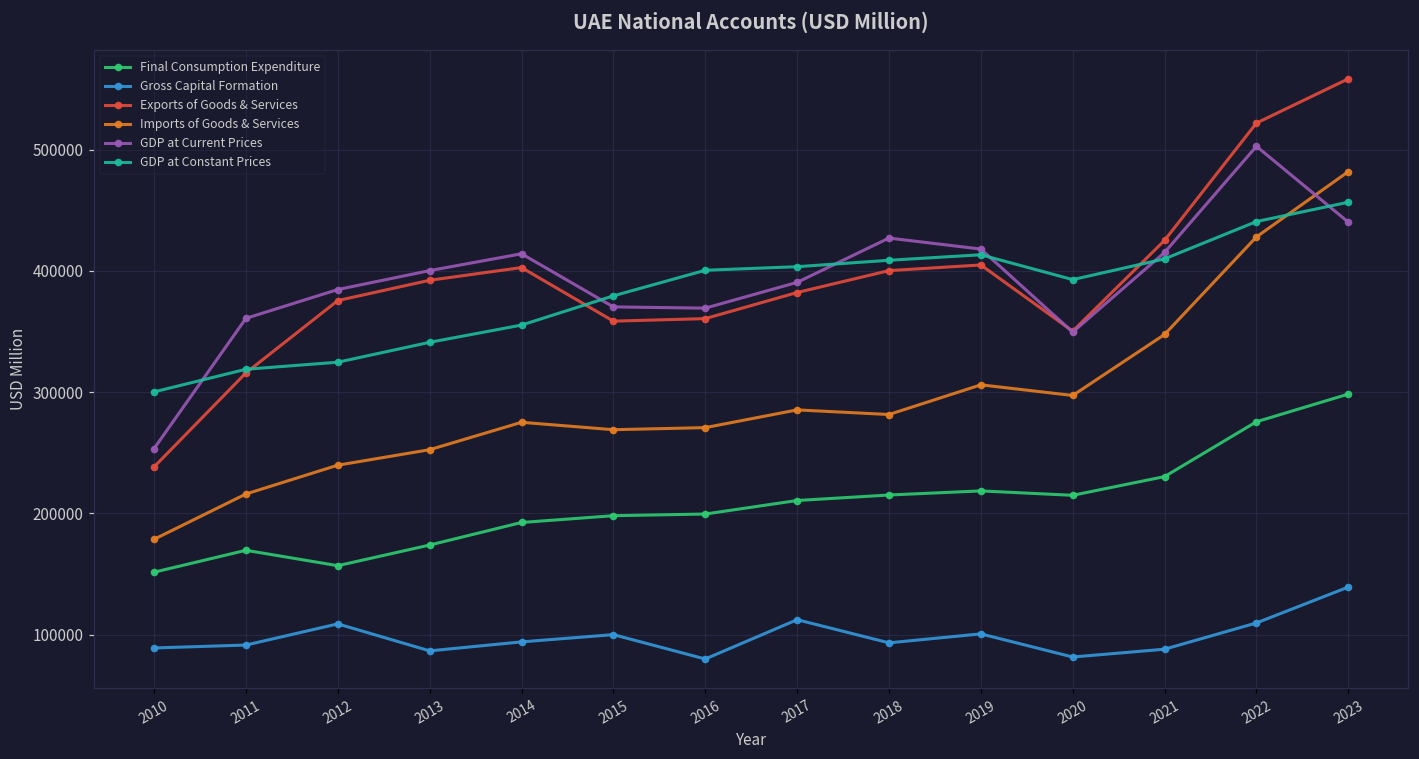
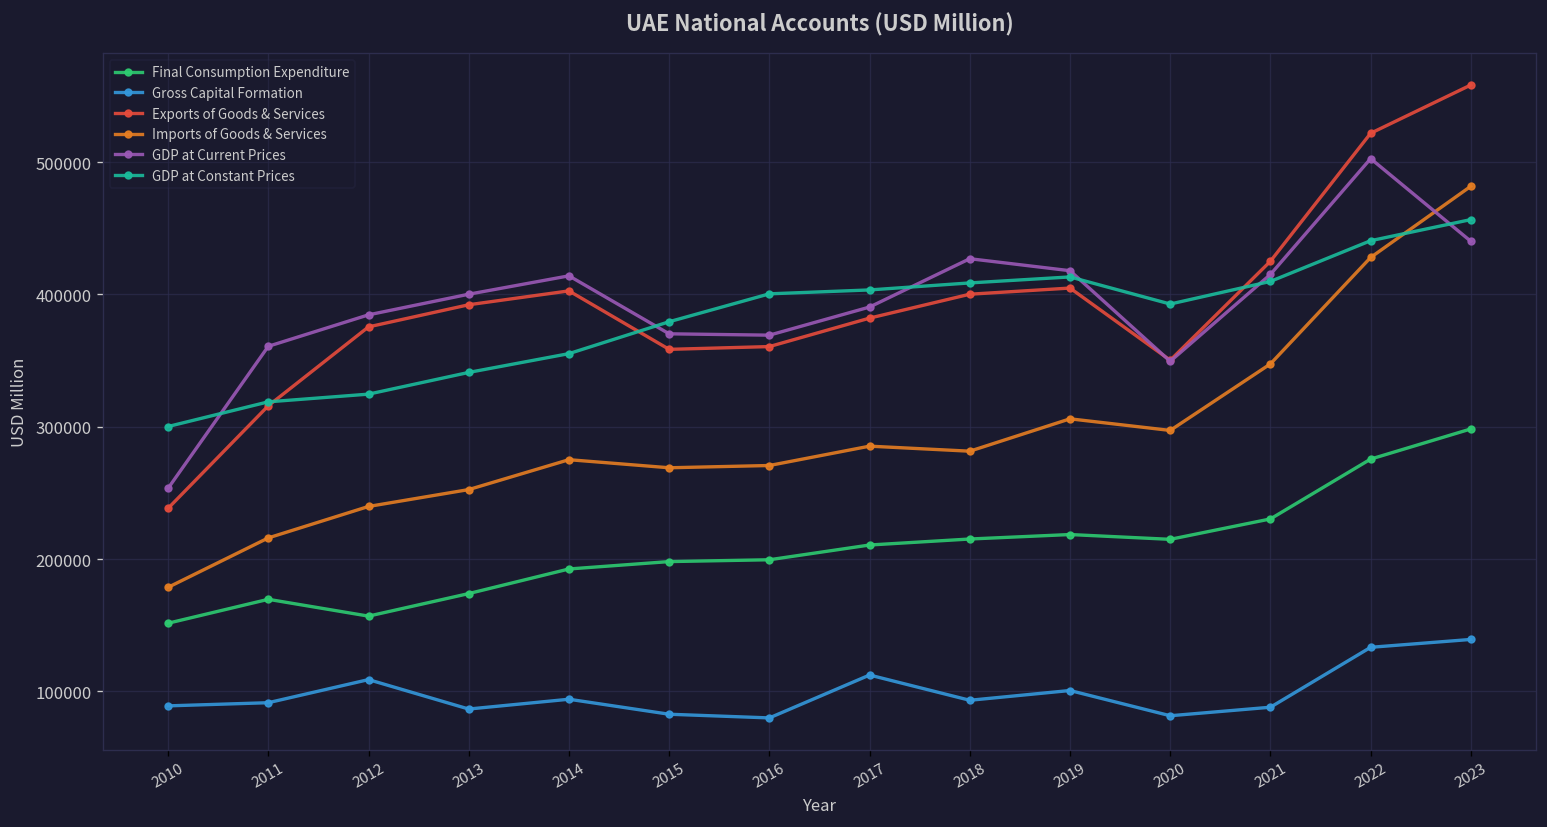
Gross Capital Formation, 2015: 100000 -> 83000
Gross Capital Formation, 2022: 110000 -> 133000
